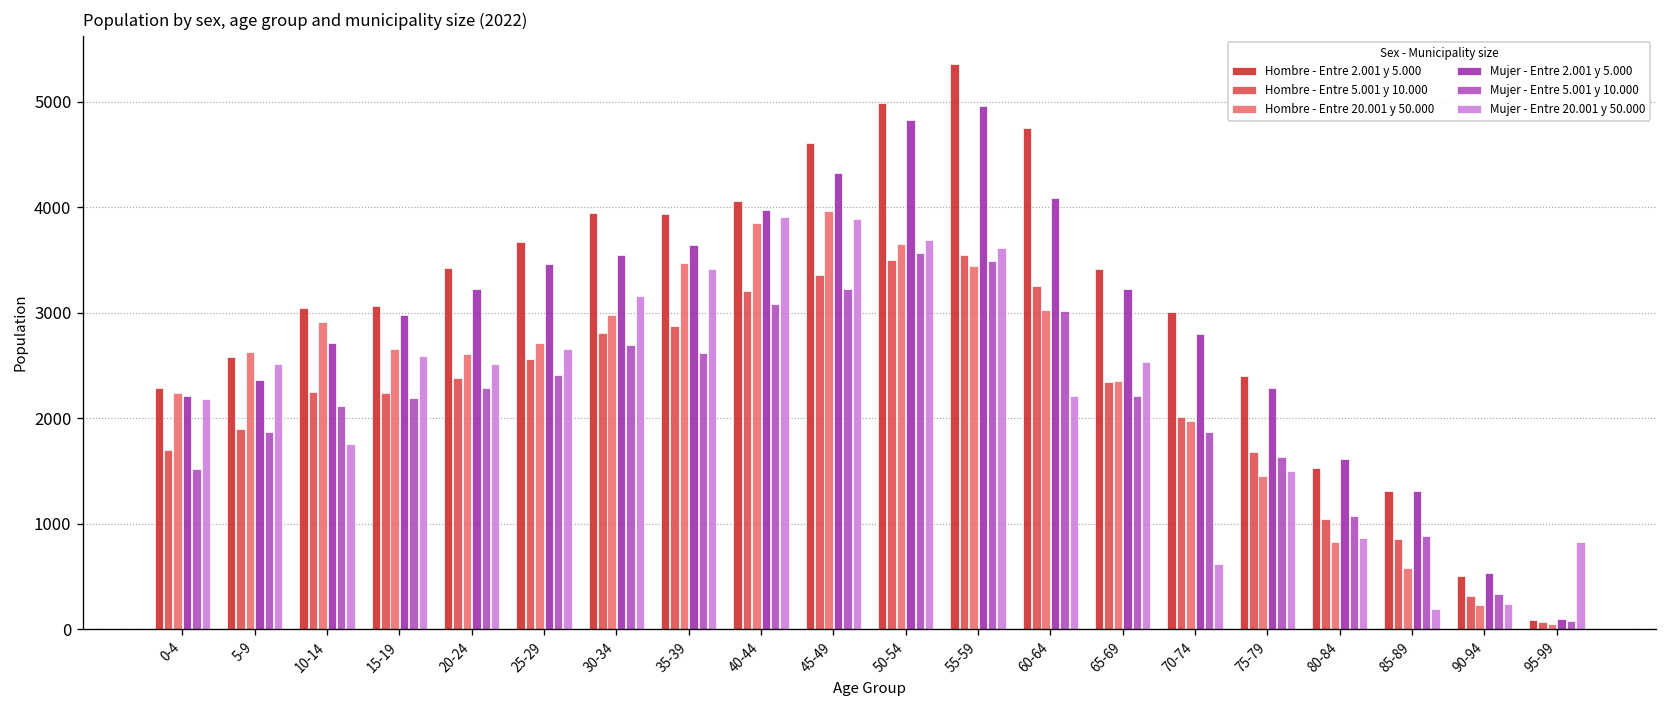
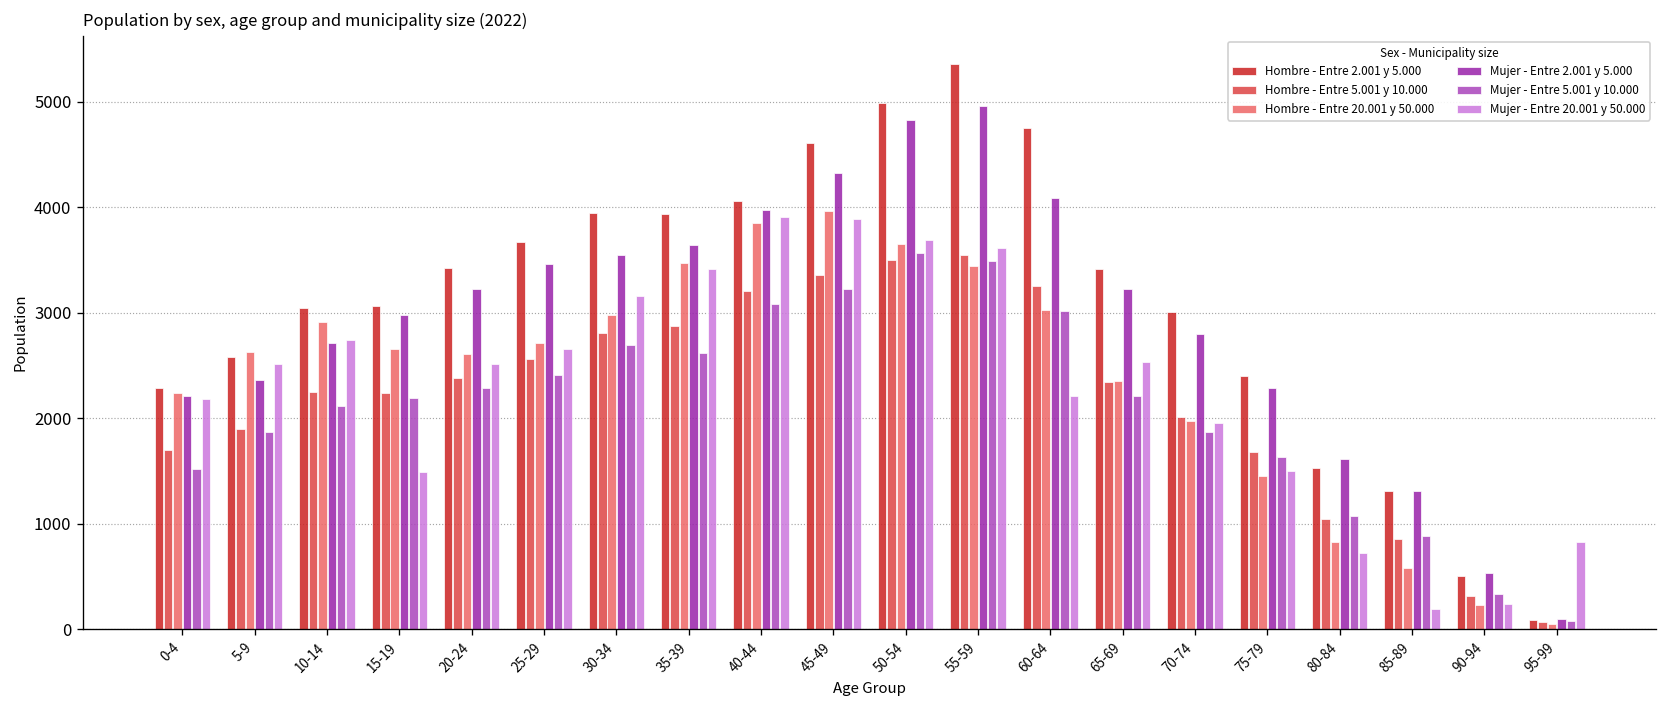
Mujer - Entre 20.001 y 50.000, 10-14: 1800 -> 2700
Mujer - Entre 20.001 y 50.000, 15-19: 2600 -> 1500
Mujer - Entre 20.001 y 50.000, 70-74: 600 -> 2000
Mujer - Entre 20.001 y 50.000, 80-84: 900 -> 700
